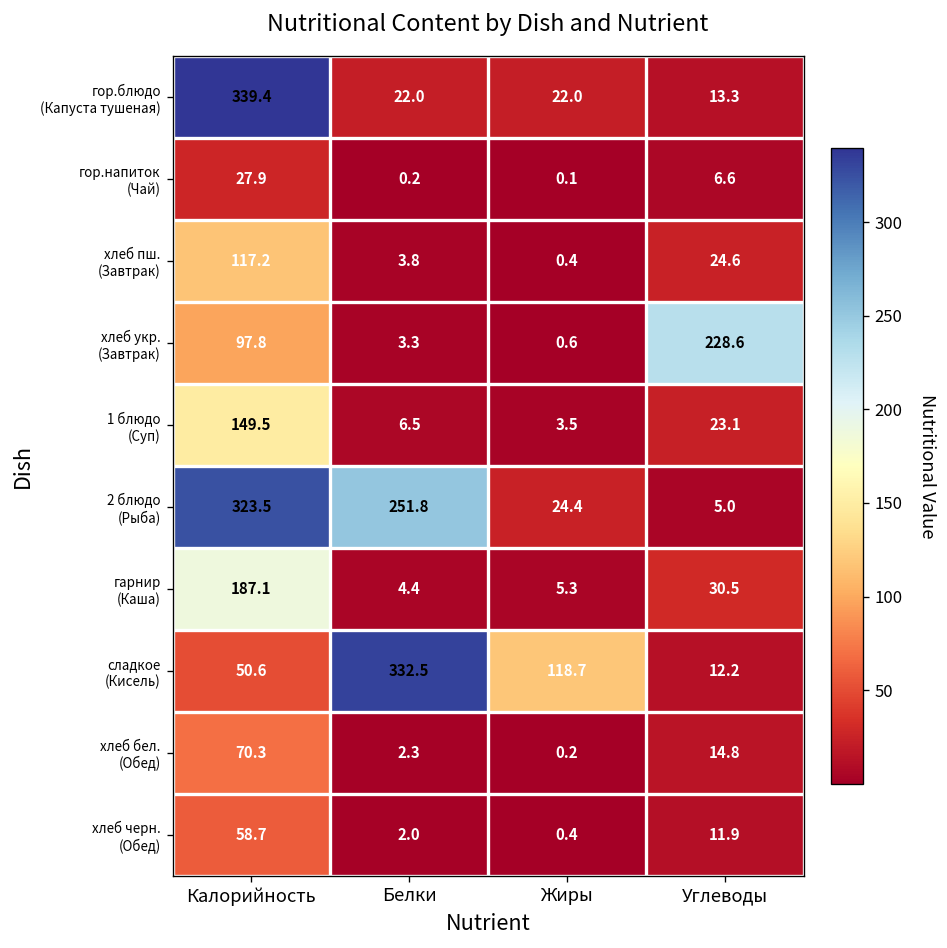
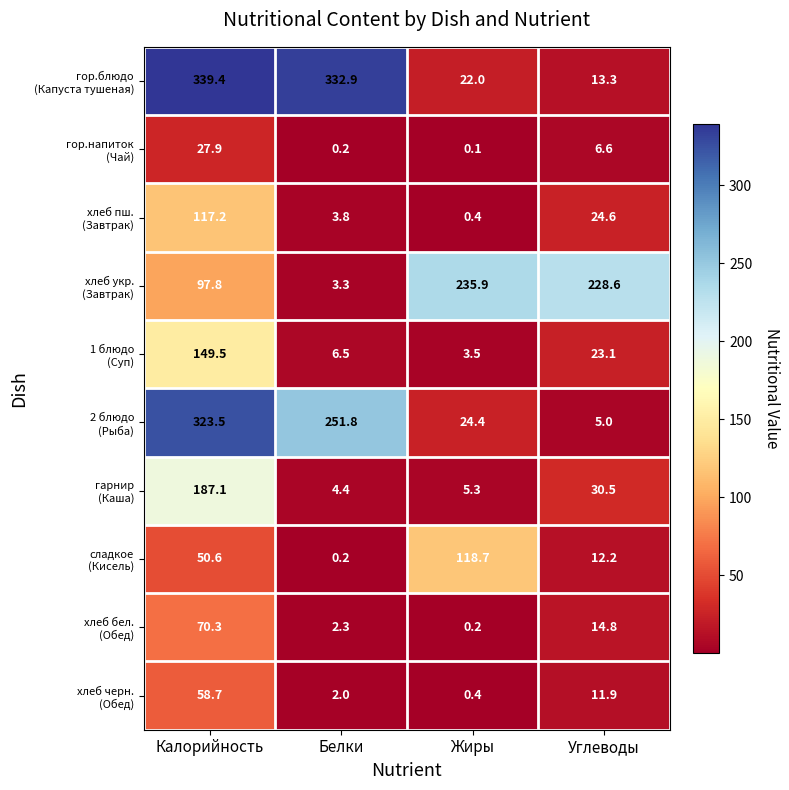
гор.блюдо (Капуста тушеная), Белки: 22.0 -> 332.9
хлеб укр. (Завтрак), Жиры: 0.6 -> 235.9
сладкое (Кисель), Белки: 332.5 -> 0.2
